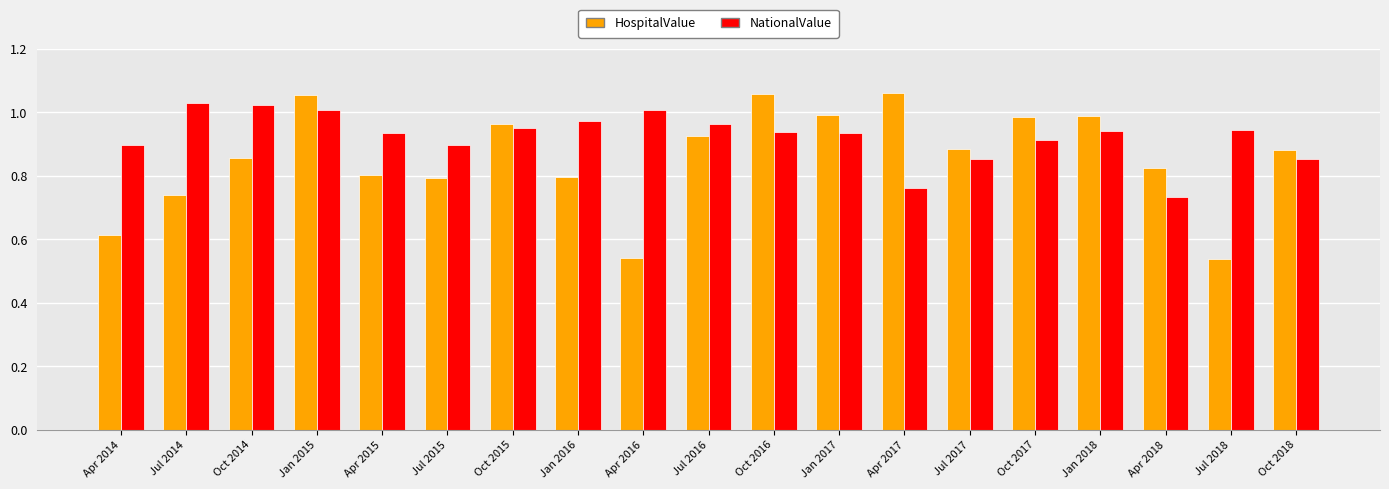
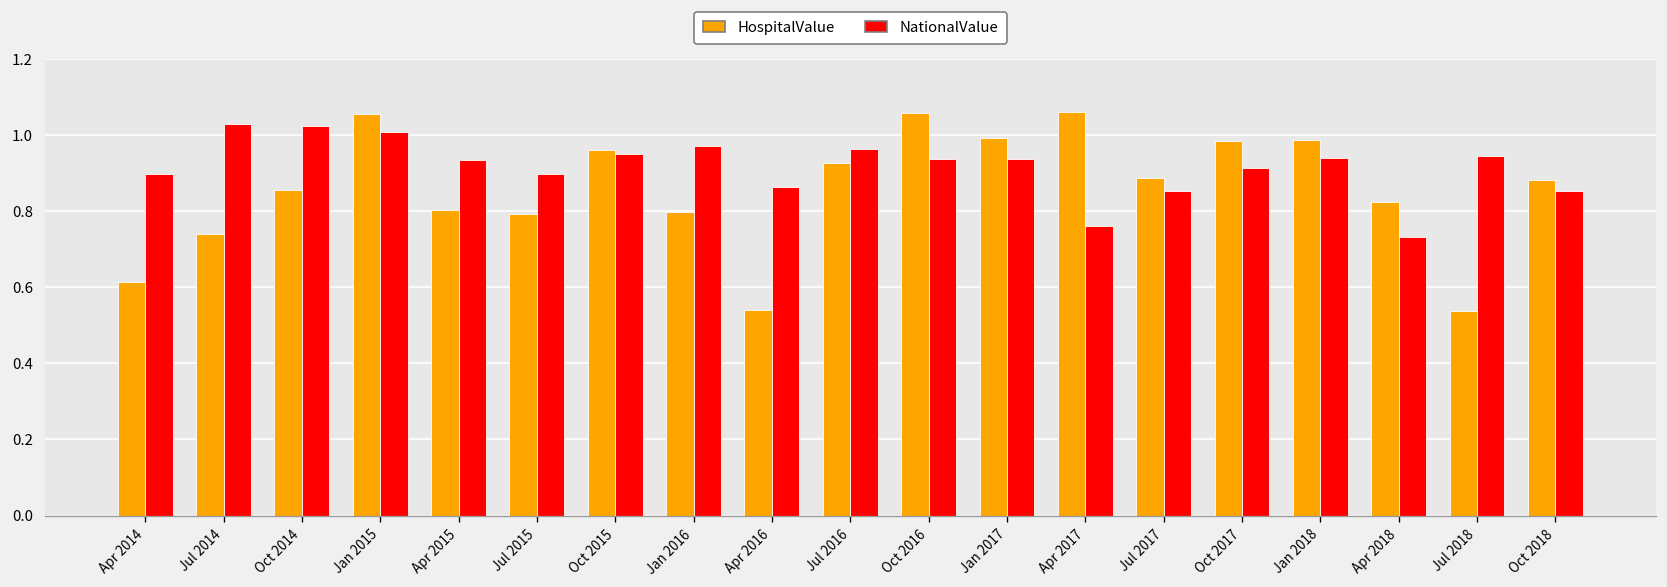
NationalValue, Apr 2016: 1.01 -> 0.86
